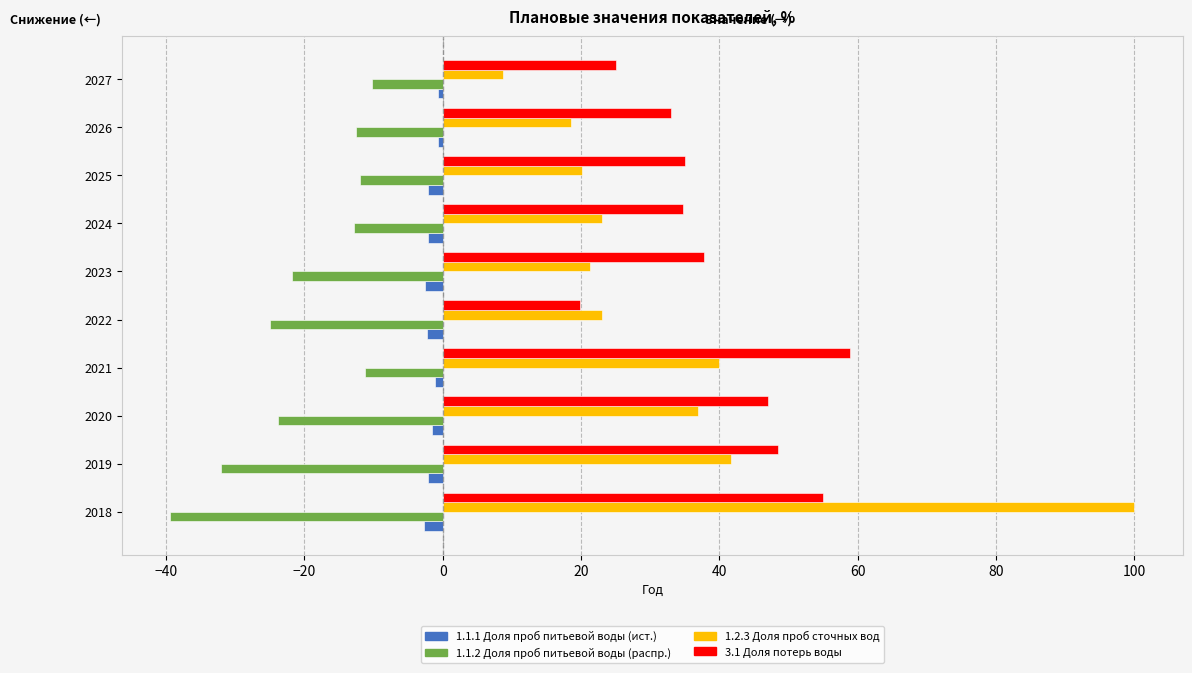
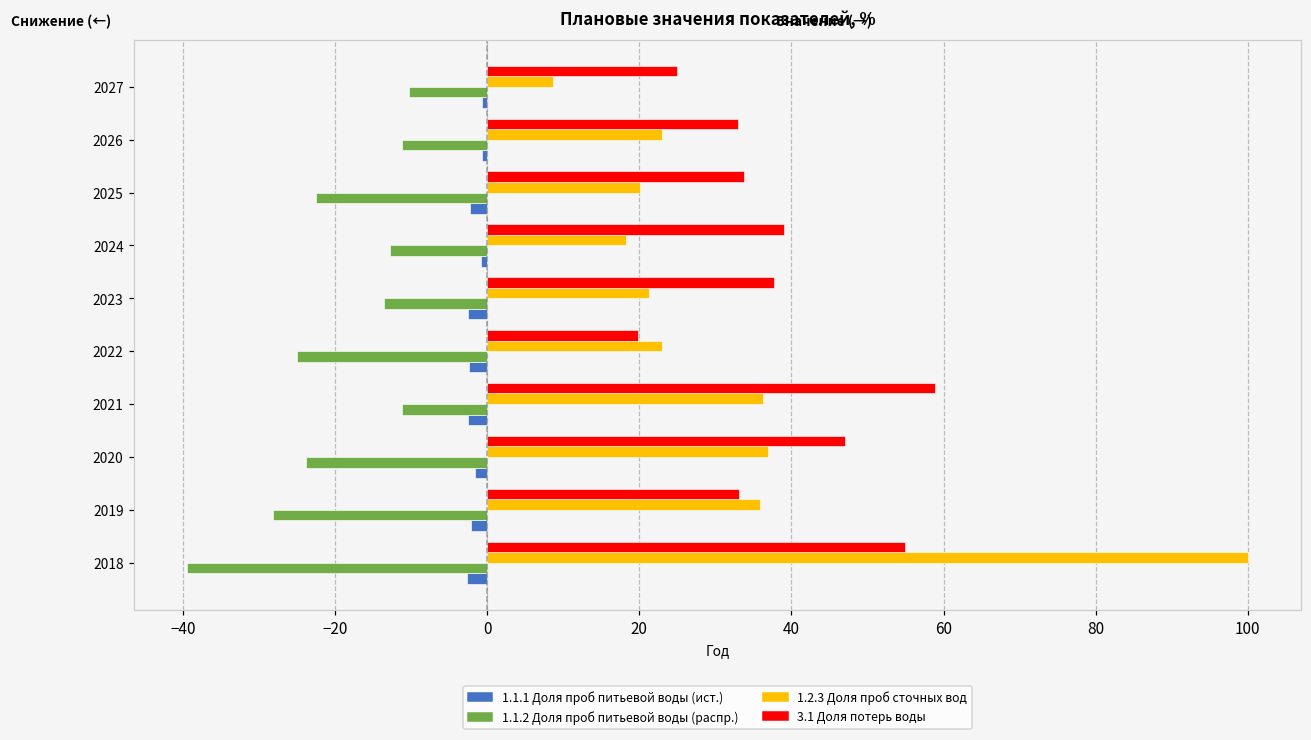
1.2.3 Доля проб сточных вод, 2026: 19 -> 23
1.1.2 Доля проб питьевой воды (распр.), 2026: -13 -> -11
3.1 Доля потерь воды, 2025: 35 -> 34
1.1.2 Доля проб питьевой воды (распр.), 2025: -12 -> -23
3.1 Доля потерь воды, 2024: 35 -> 39
1.2.3 Доля проб сточных вод, 2024: 23 -> 18
1.1.1 Доля проб питьевой воды (ист.), 2024: -2 -> -1
1.1.2 Доля проб питьевой воды (распр.), 2023: -22 -> -14
1.2.3 Доля проб сточных вод, 2021: 40 -> 36
1.1.1 Доля проб питьевой воды (ист.), 2021: -1 -> -2
3.1 Доля потерь воды, 2019: 49 -> 33
1.2.3 Доля проб сточных вод, 2019: 42 -> 36
1.1.2 Доля проб питьевой воды (распр.), 2019: -32 -> -28
